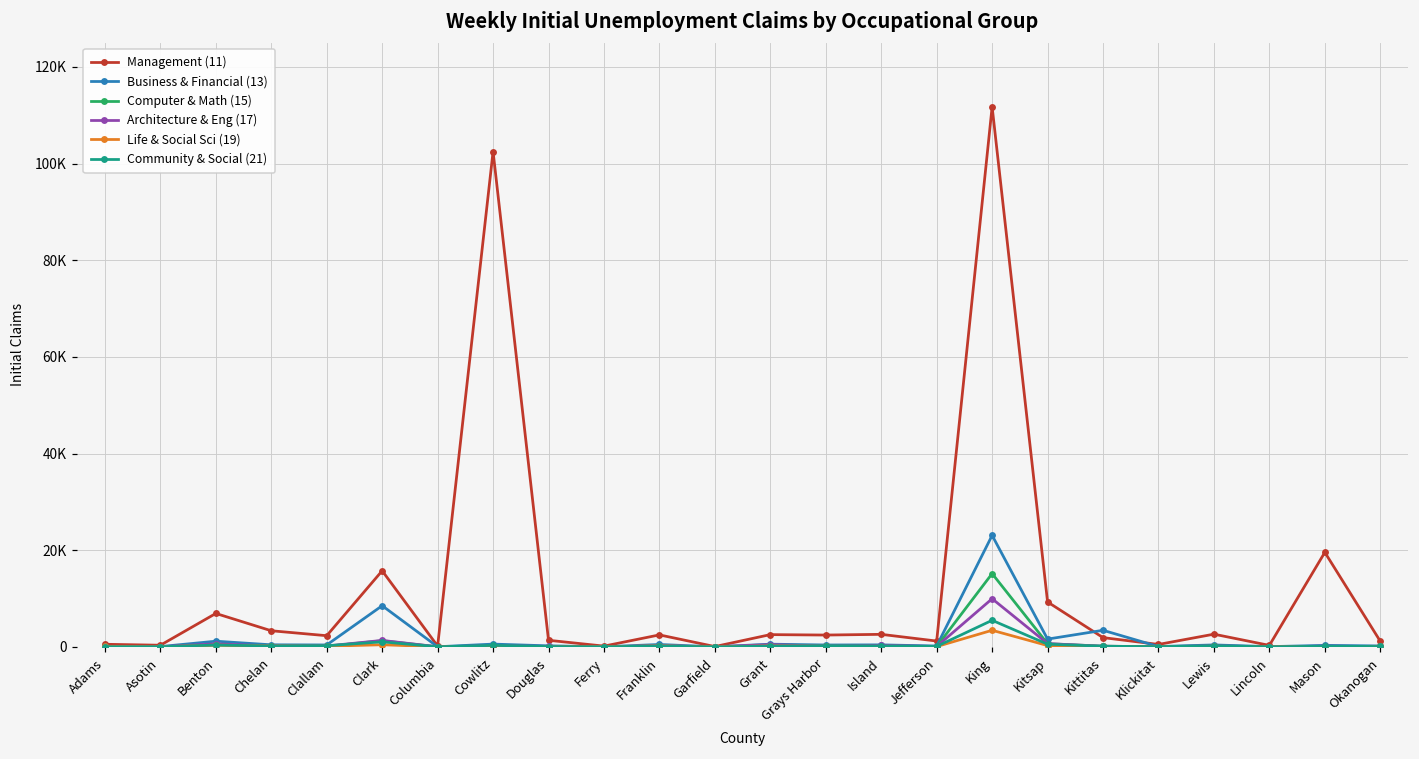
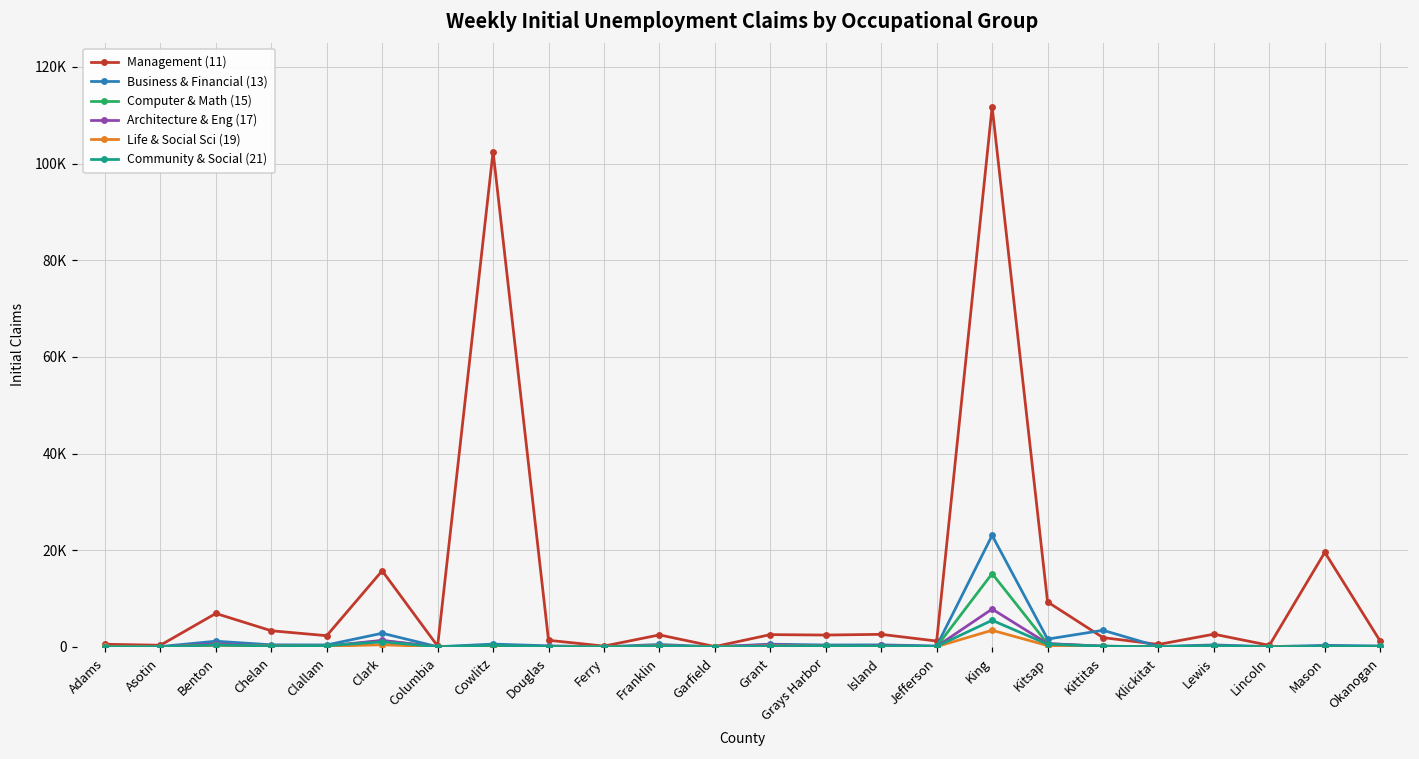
Business & Financial (13), Clark: 9000 -> 3000
Architecture & Eng (17), King: 10000 -> 8000
